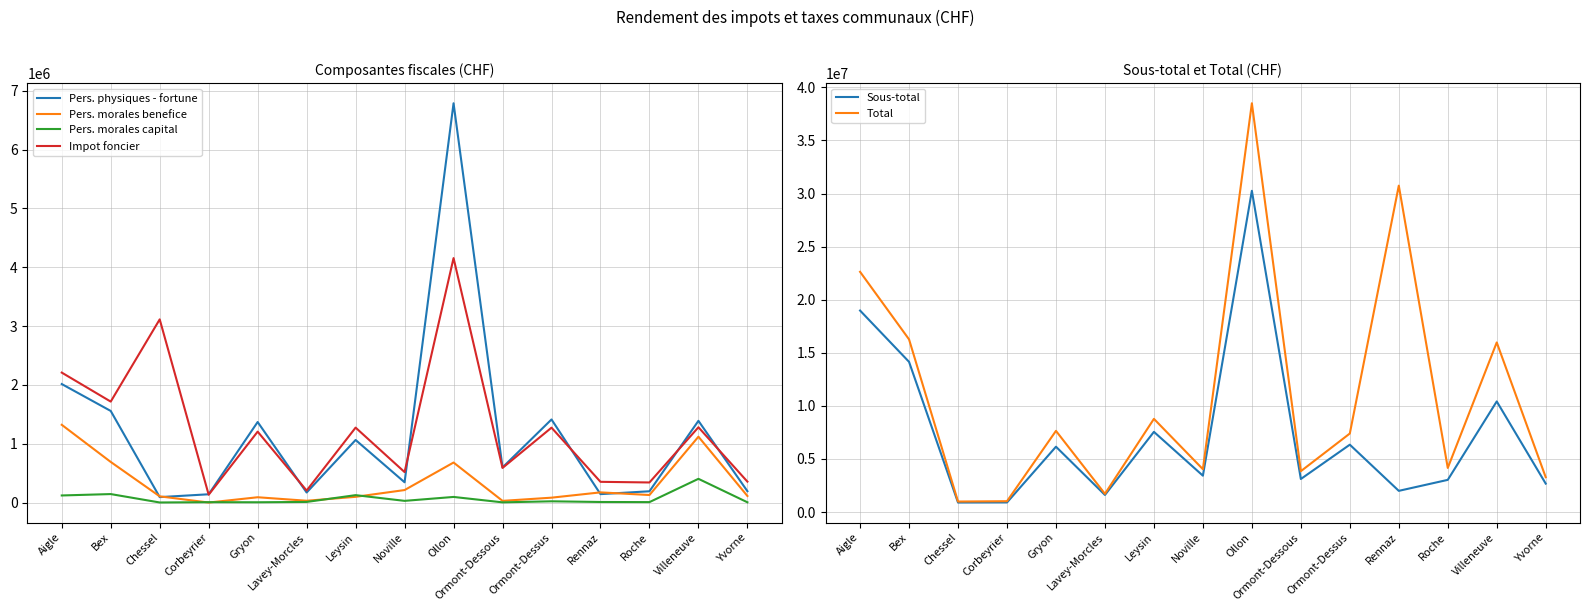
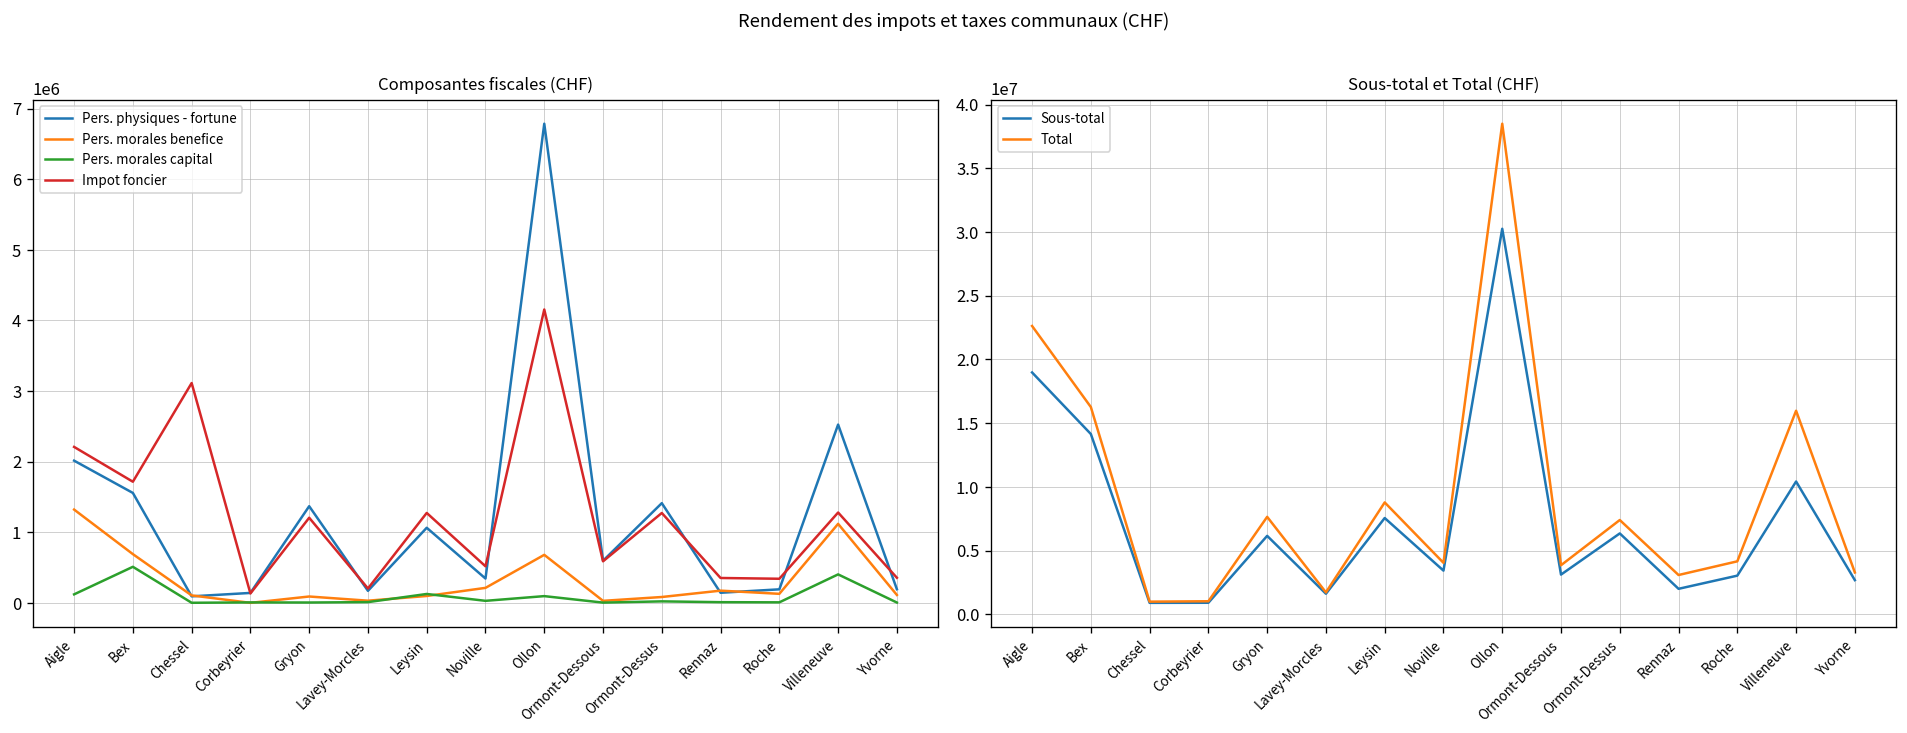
Composantes fiscales (CHF), Pers. morales capital, Bex: 100000 -> 500000
Composantes fiscales (CHF), Pers. physiques - fortune, Villeneuve: 1400000 -> 2500000
Sous-total et Total (CHF), Total, Rennaz: 30700000 -> 3100000
